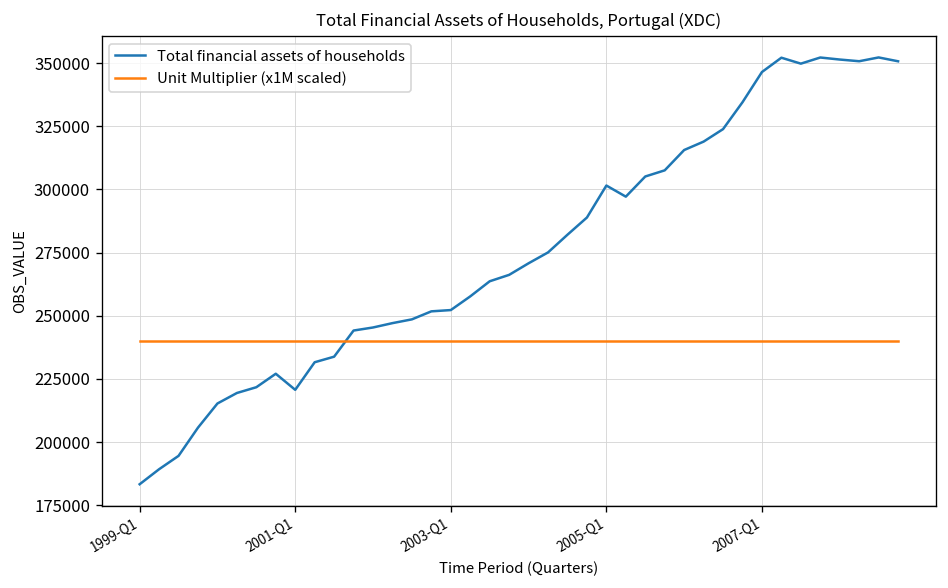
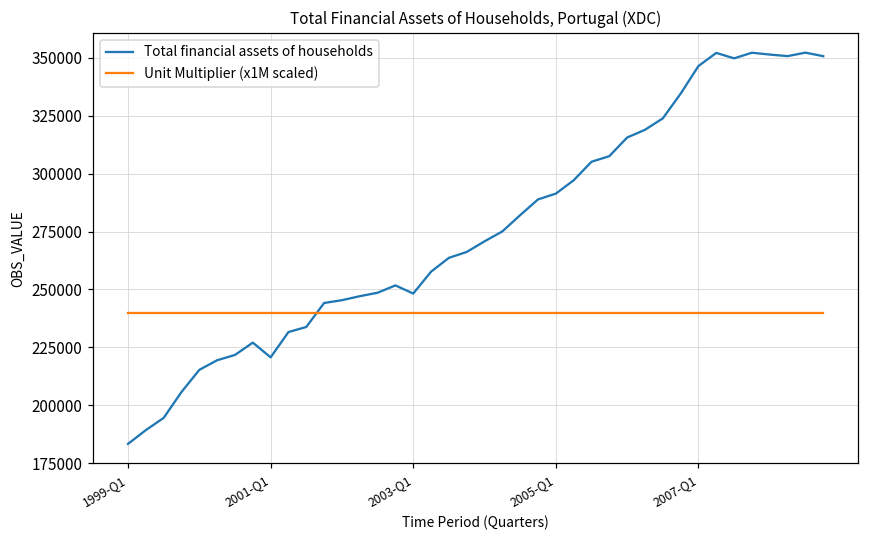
Total financial assets of households, 2003-Q1: 252000 -> 248000
Total financial assets of households, 2005-Q1: 302000 -> 291000
